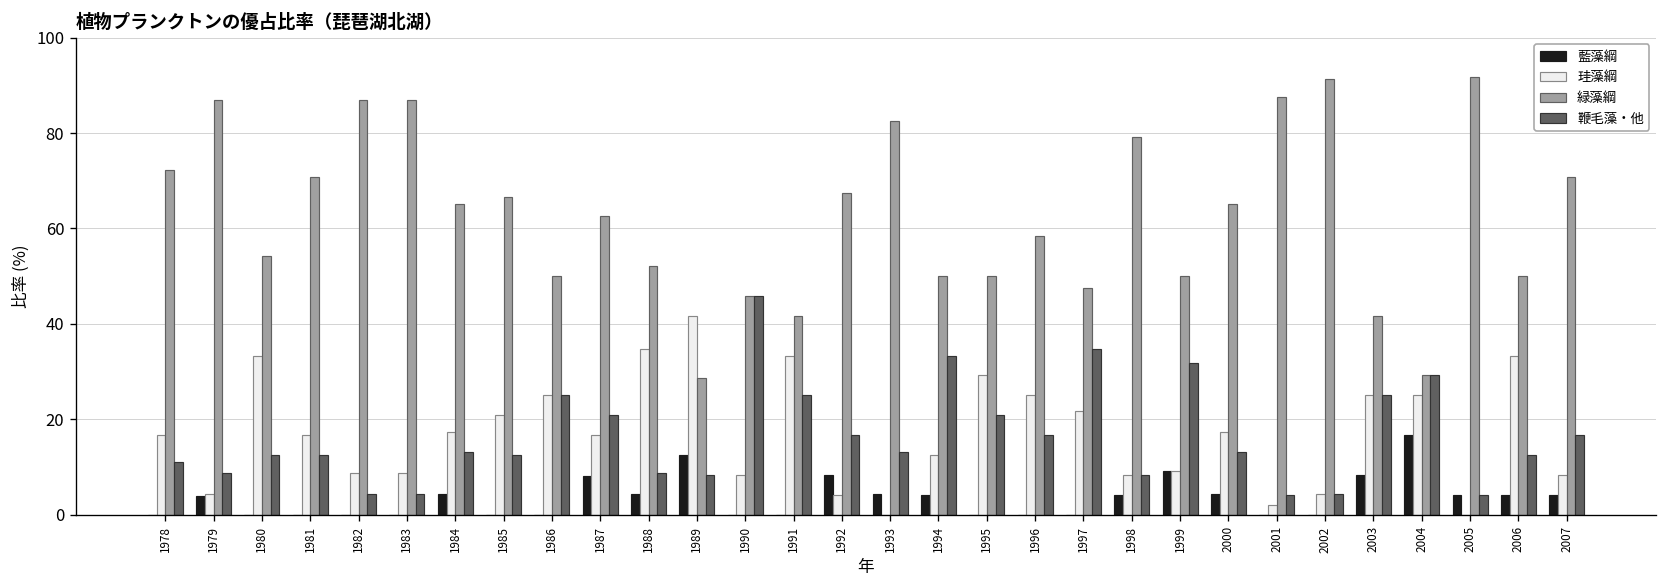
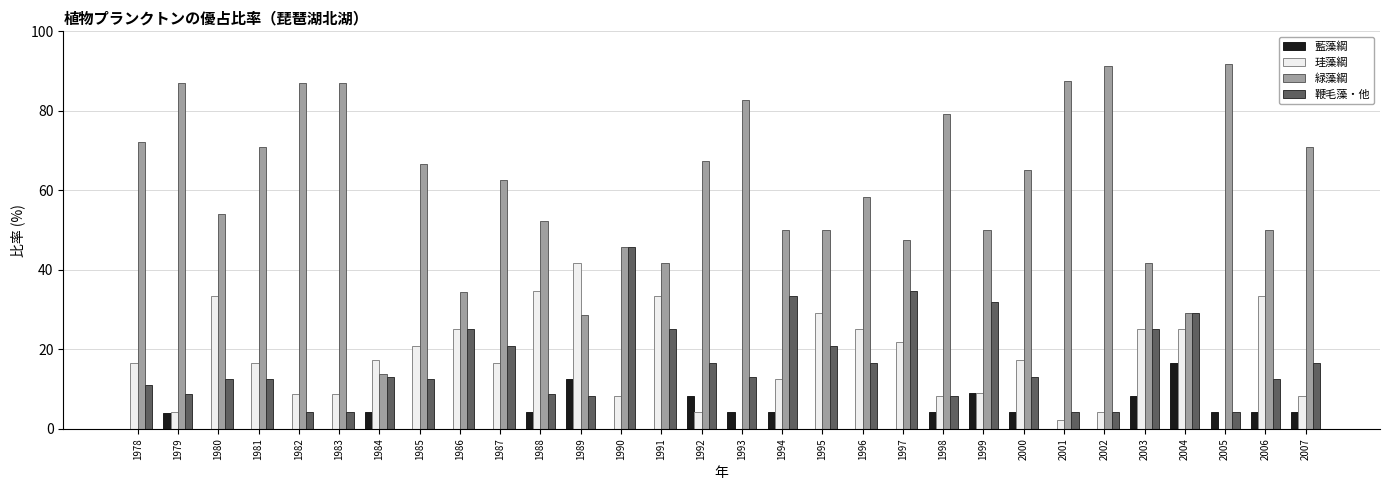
緑藻綱, 1984: 65 -> 14
緑藻綱, 1986: 50 -> 35
藍藻綱, 1987: 8 -> 0
